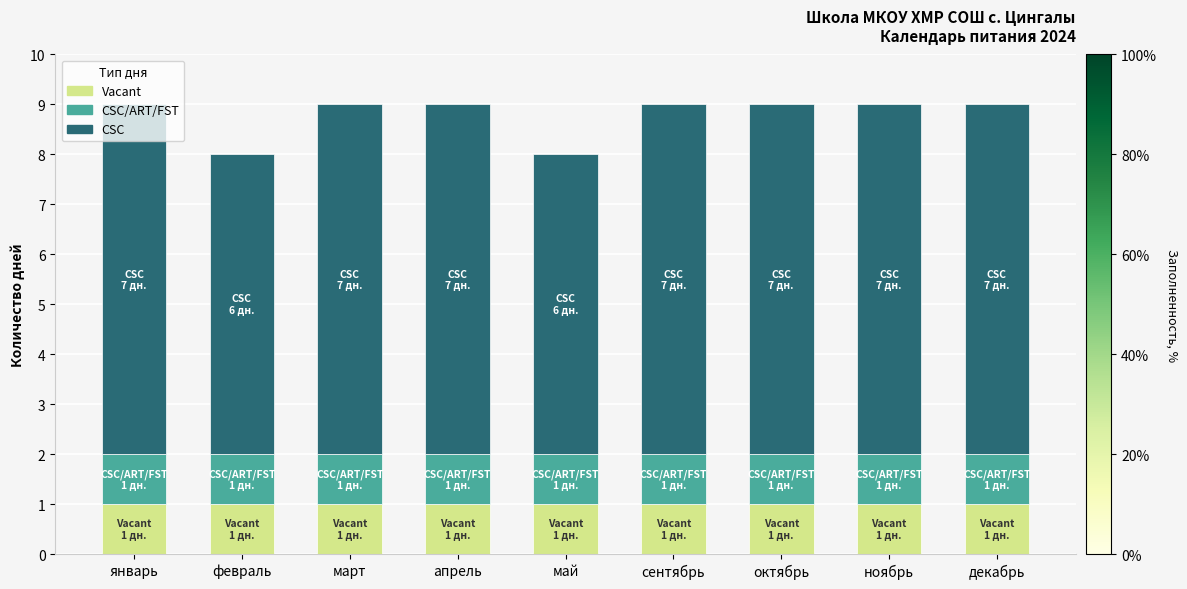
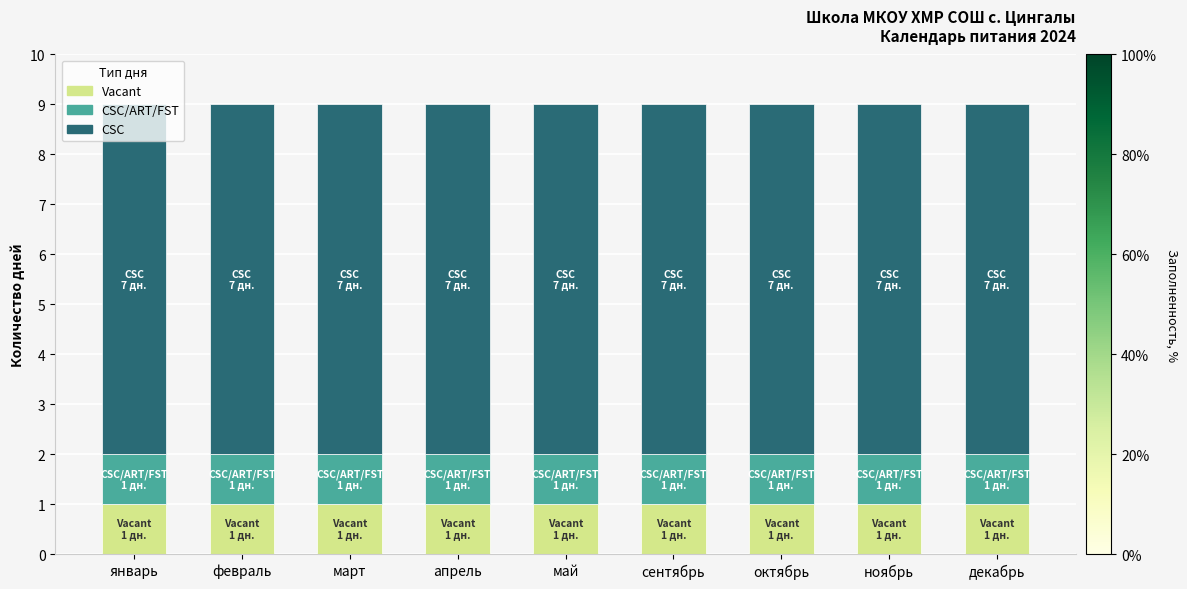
CSC, февраль: 6 -> 7
CSC, май: 6 -> 7
